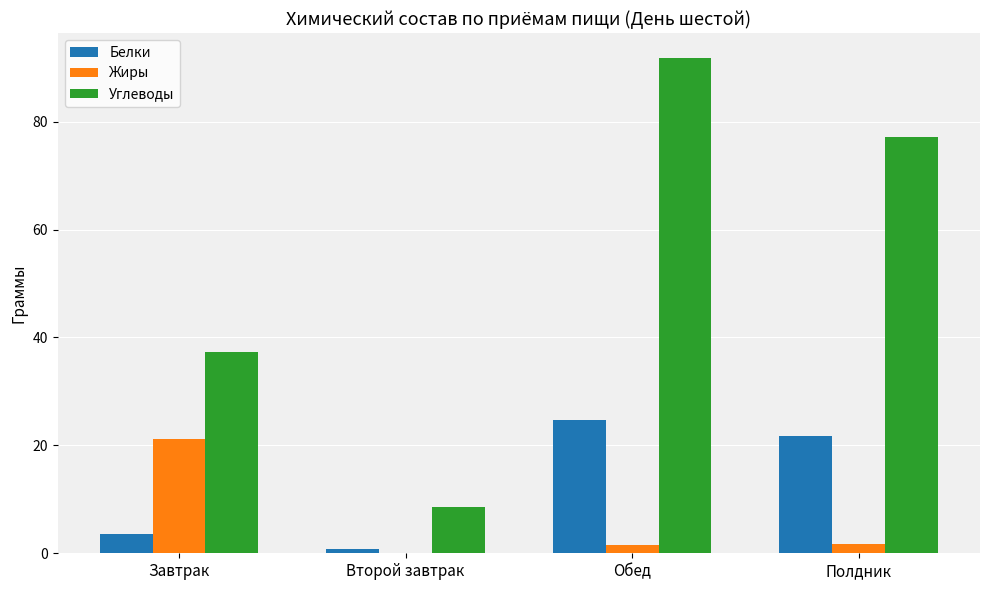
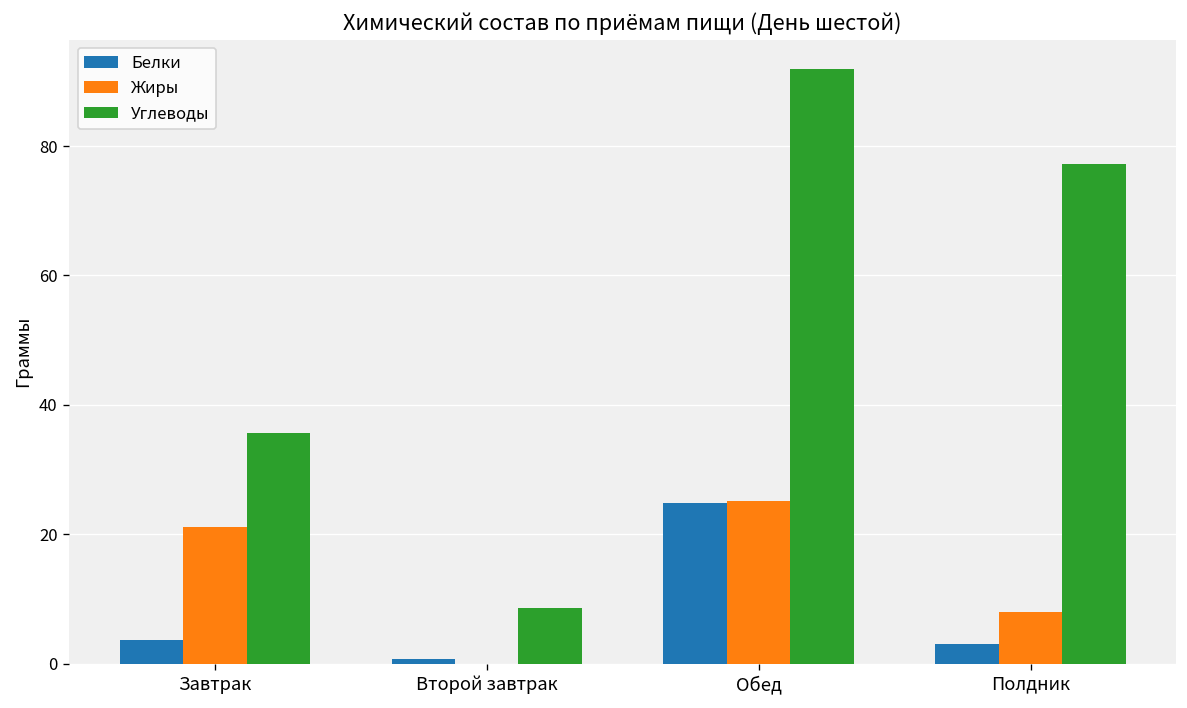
Углеводы, Завтрак: 37 -> 36
Жиры, Обед: 2 -> 25
Белки, Полдник: 22 -> 3
Жиры, Полдник: 2 -> 8
